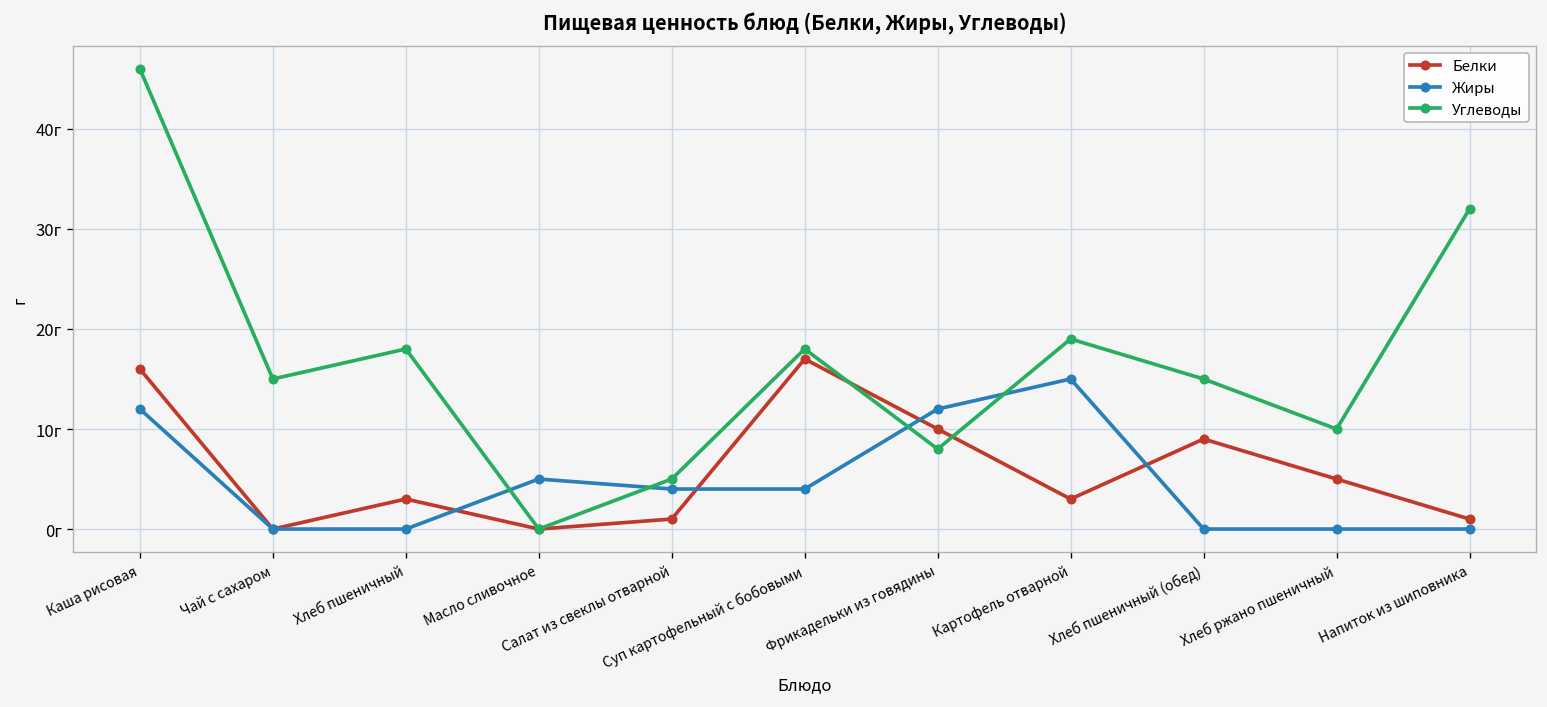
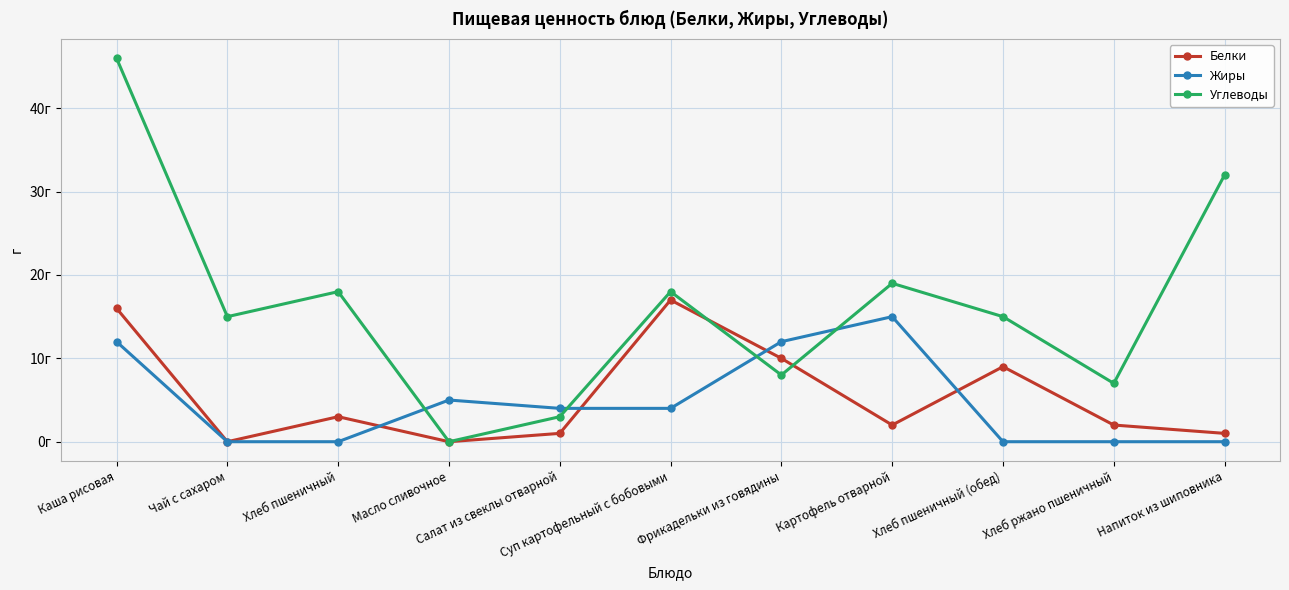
Углеводы, Салат из свеклы отварной: 5г -> 3г
Белки, Картофель отварной: 3г -> 2г
Белки, Хлеб ржано пшеничный: 5г -> 2г
Углеводы, Хлеб ржано пшеничный: 10г -> 7г
